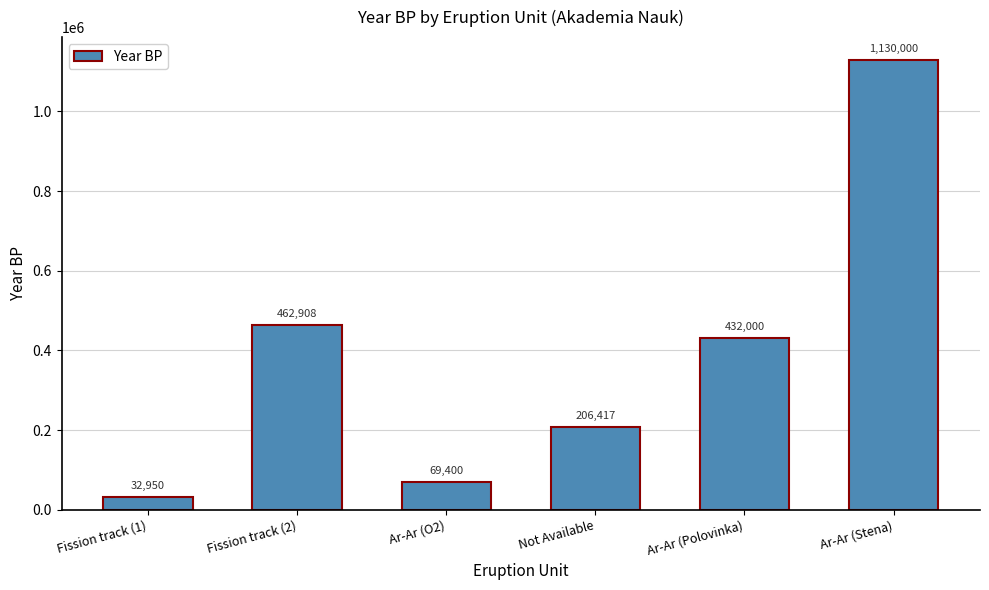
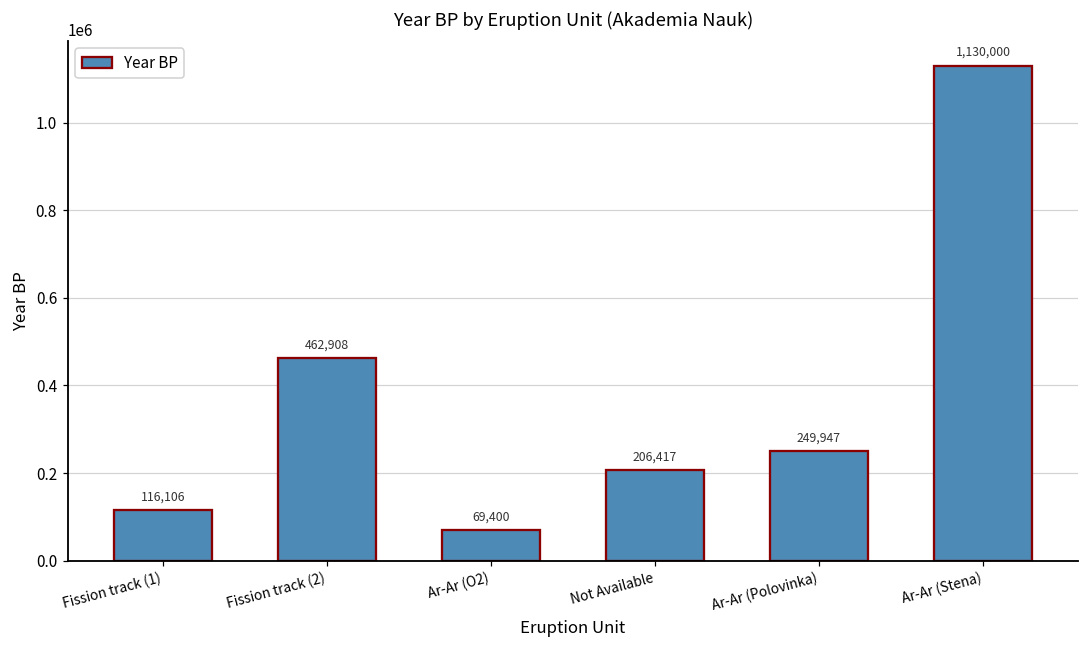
Fission track (1): 32,950 -> 116,106
Ar-Ar (Polovinka): 432,000 -> 249,947
